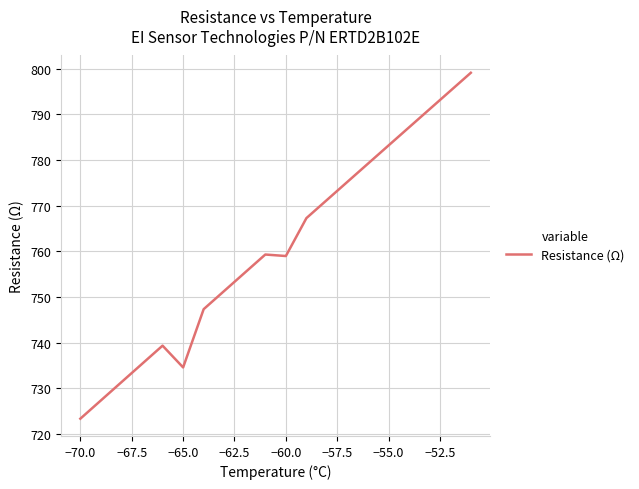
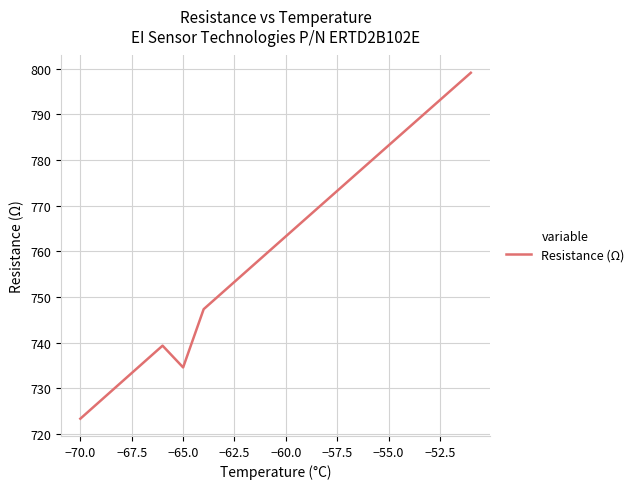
−60.0: 759 -> 763
